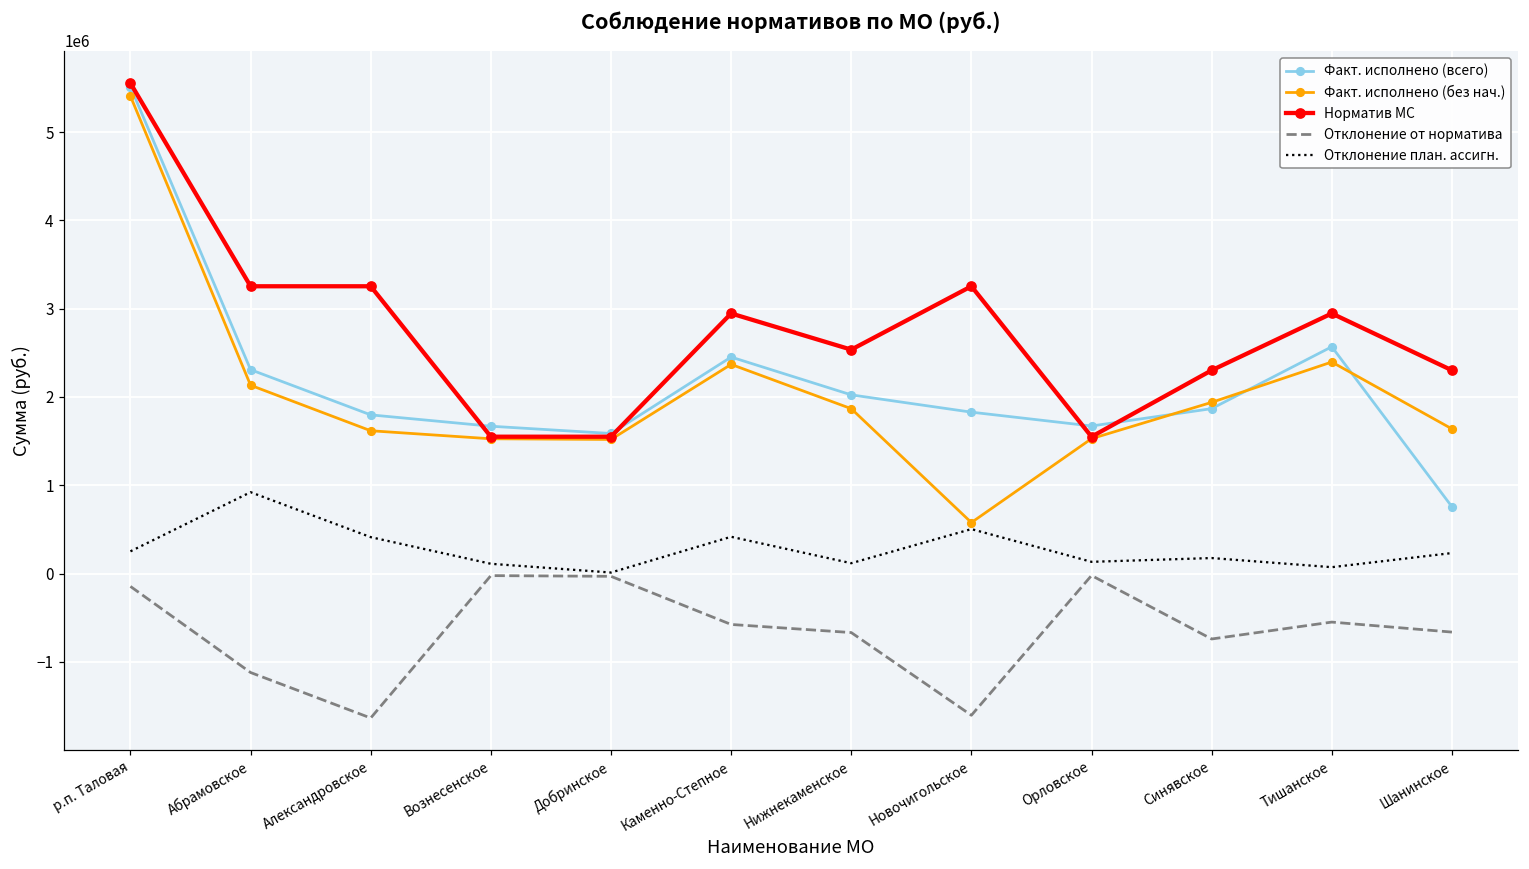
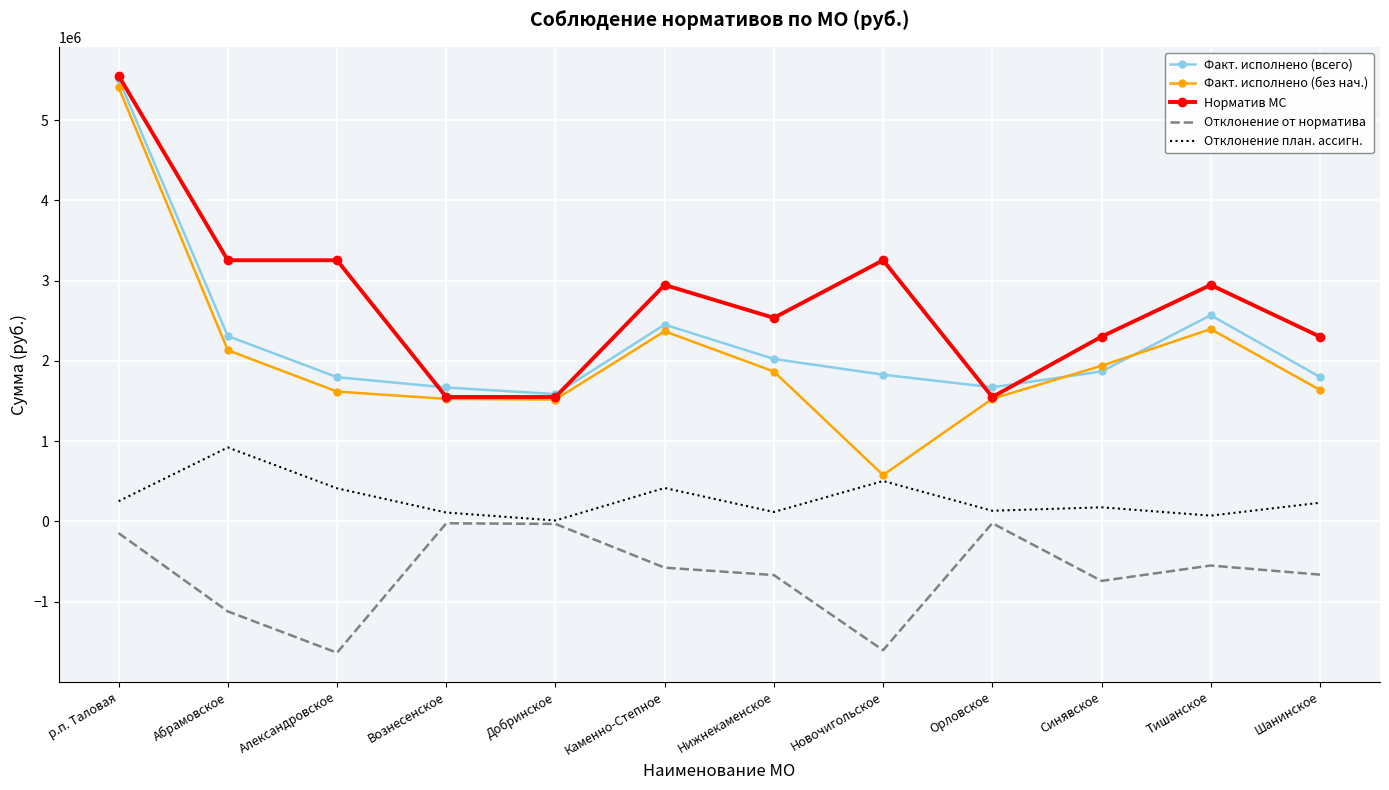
Факт. исполнено (всего), Шанинское: 800000 -> 1800000
